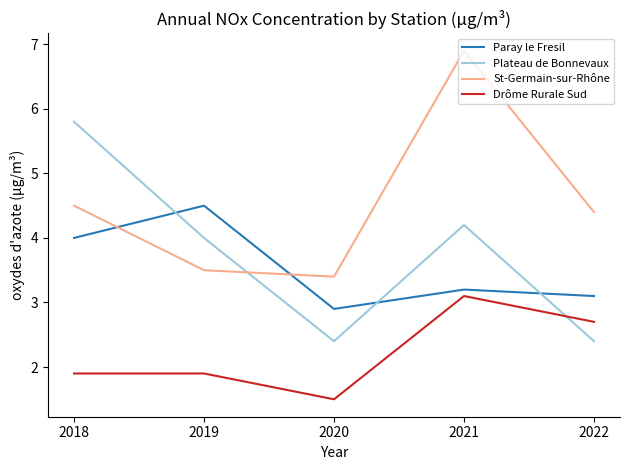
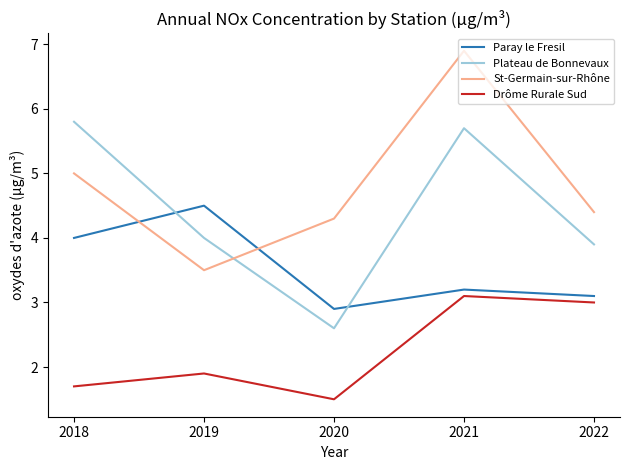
St-Germain-sur-Rhône, 2018: 4.5 -> 5.0
Drôme Rurale Sud, 2018: 1.9 -> 1.7
Plateau de Bonnevaux, 2020: 2.4 -> 2.6
St-Germain-sur-Rhône, 2020: 3.4 -> 4.3
Plateau de Bonnevaux, 2021: 4.2 -> 5.7
Plateau de Bonnevaux, 2022: 2.4 -> 3.9
Drôme Rurale Sud, 2022: 2.7 -> 3.0
